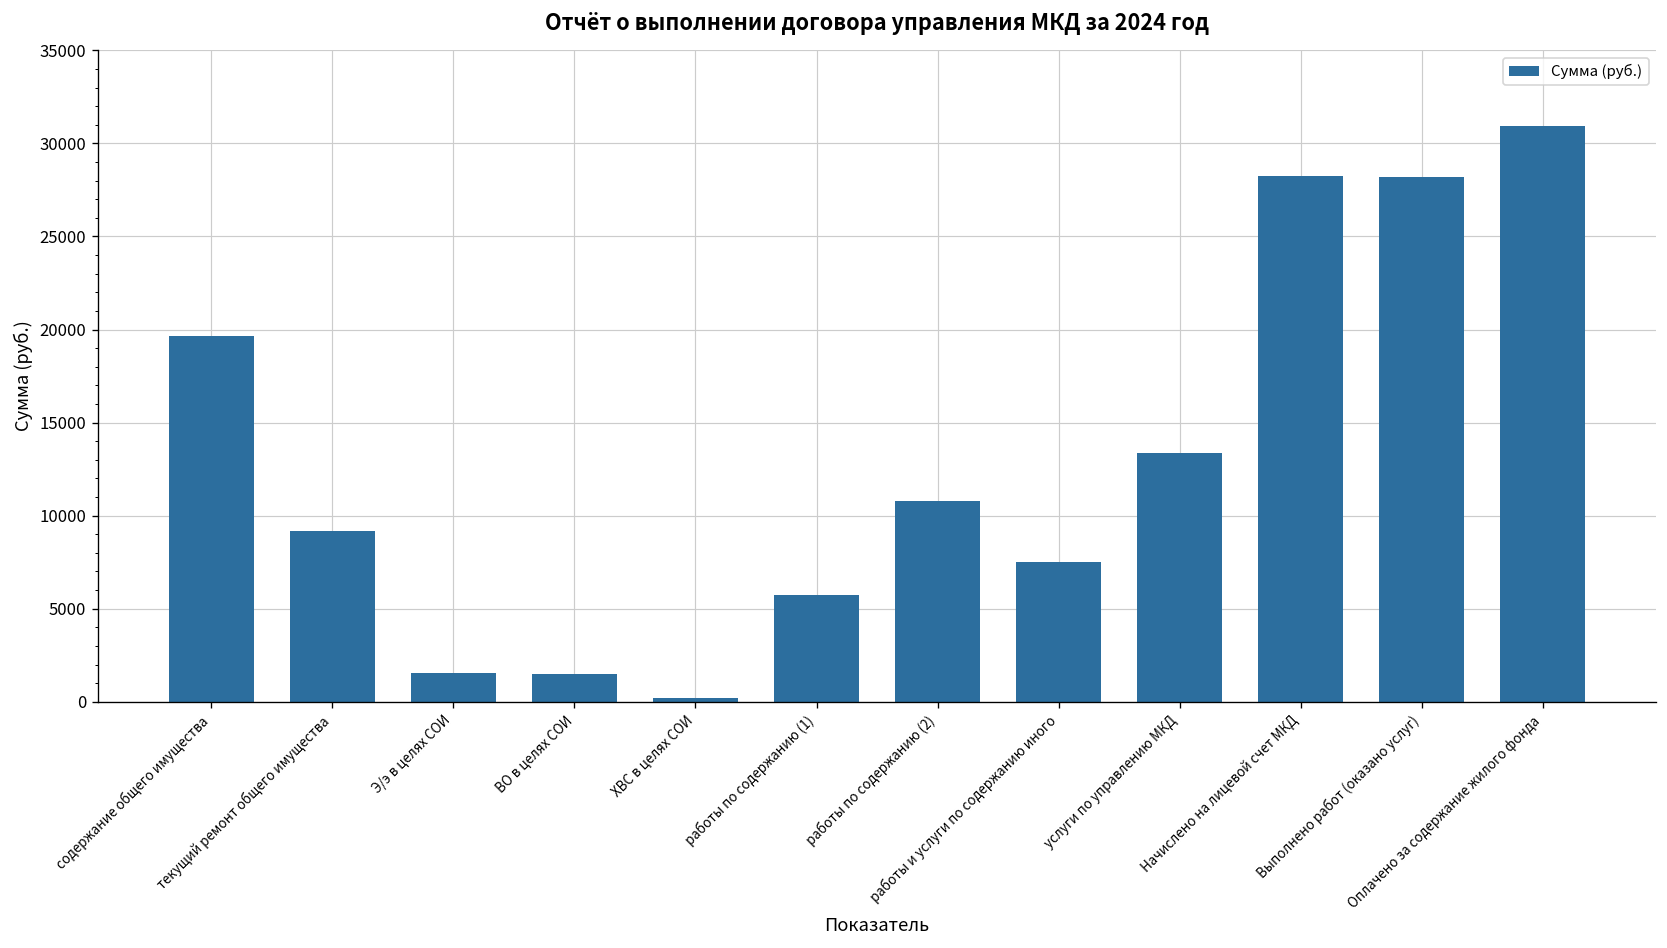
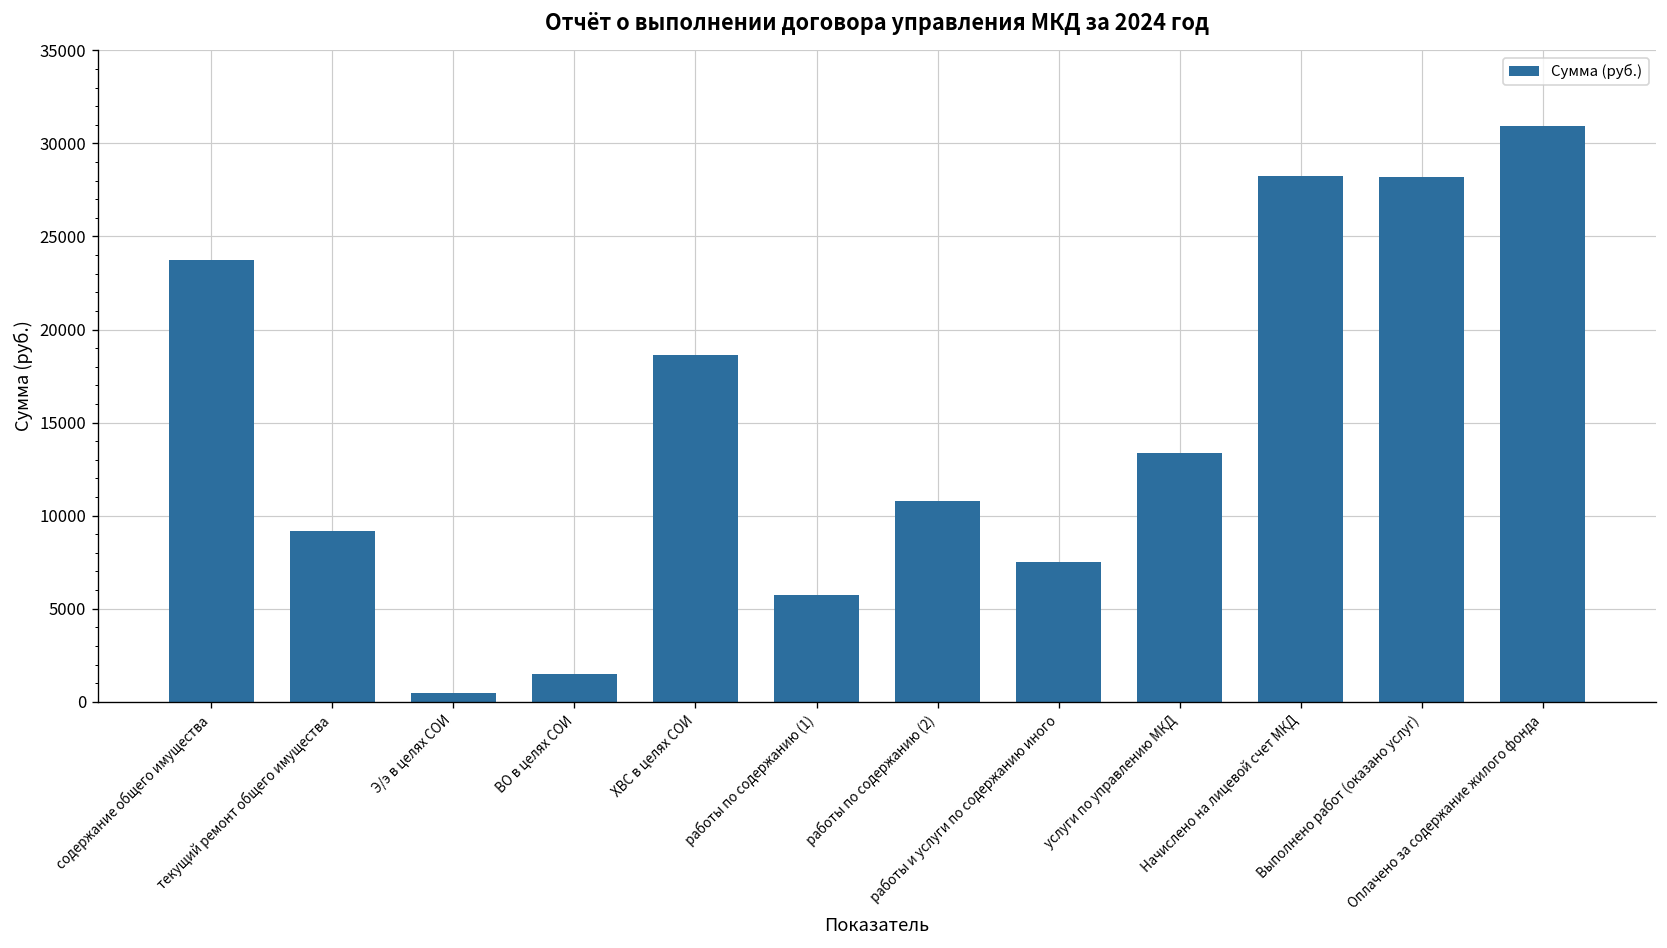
содержание общего имущества: 19600 -> 23700
Э/э в целях СОИ: 1600 -> 500
ХВС в целях СОИ: 200 -> 18700
